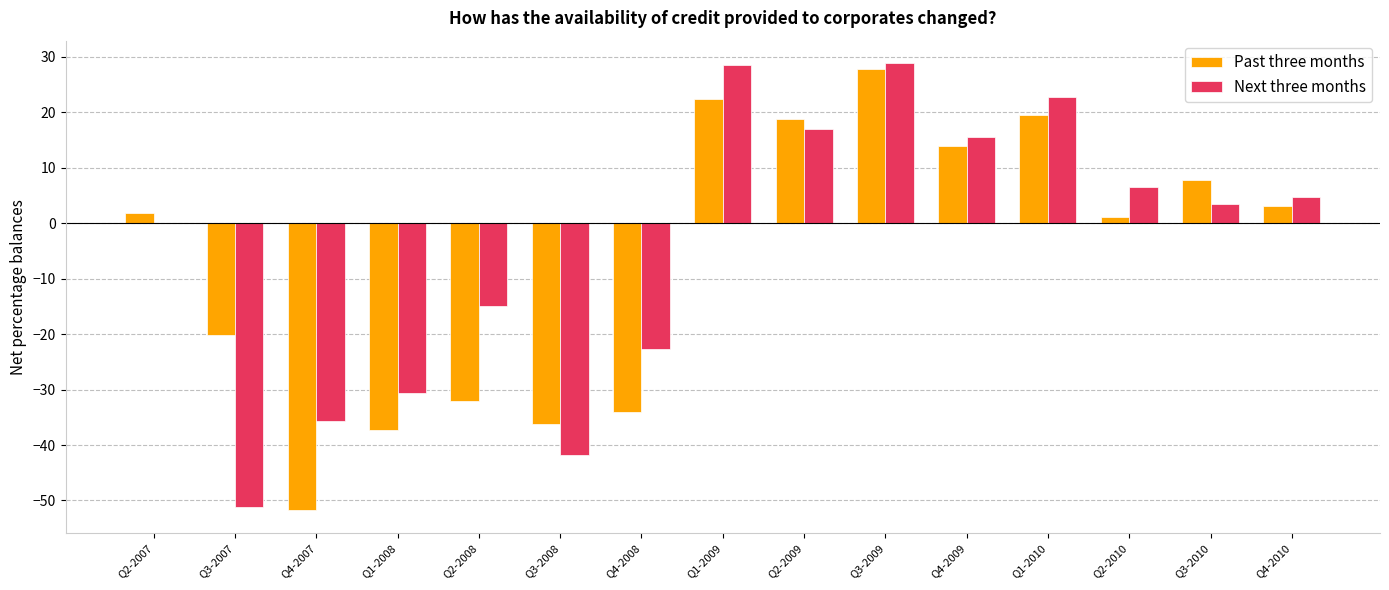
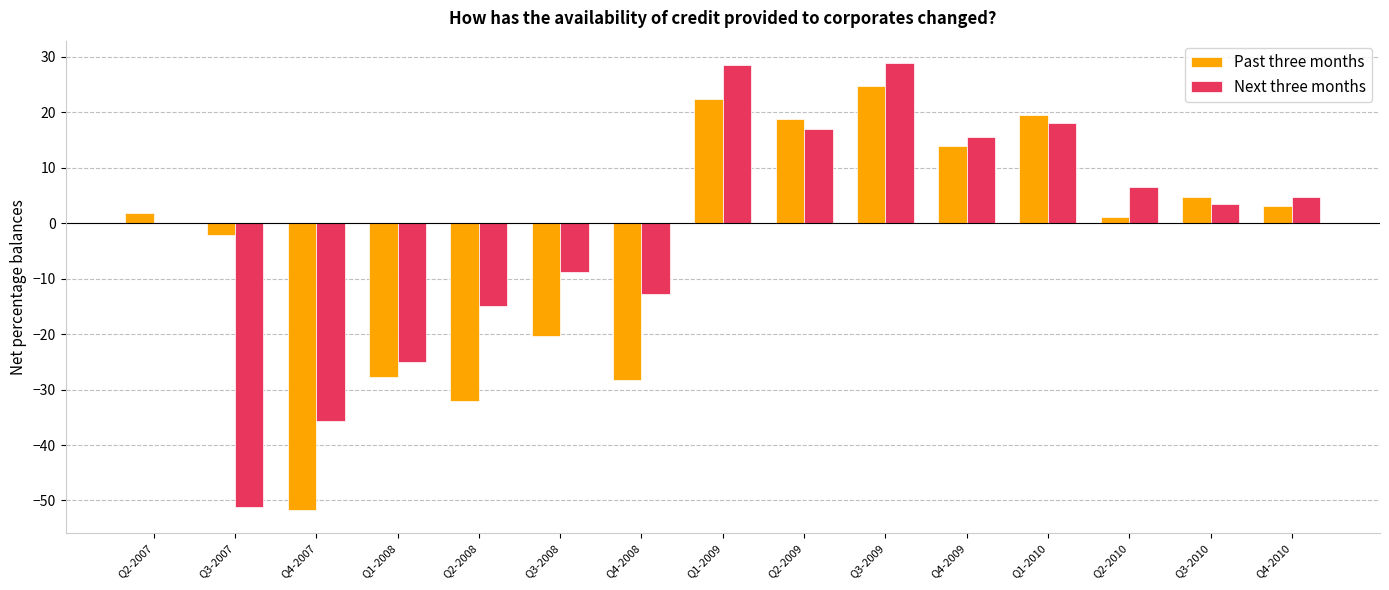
Past three months, Q3-2007: -20 -> -2
Past three months, Q1-2008: -37 -> -28
Next three months, Q1-2008: -31 -> -25
Past three months, Q3-2008: -36 -> -20
Next three months, Q3-2008: -42 -> -9
Past three months, Q4-2008: -34 -> -28
Next three months, Q4-2008: -23 -> -13
Past three months, Q3-2009: 28 -> 25
Next three months, Q1-2010: 23 -> 18
Past three months, Q3-2010: 8 -> 5
